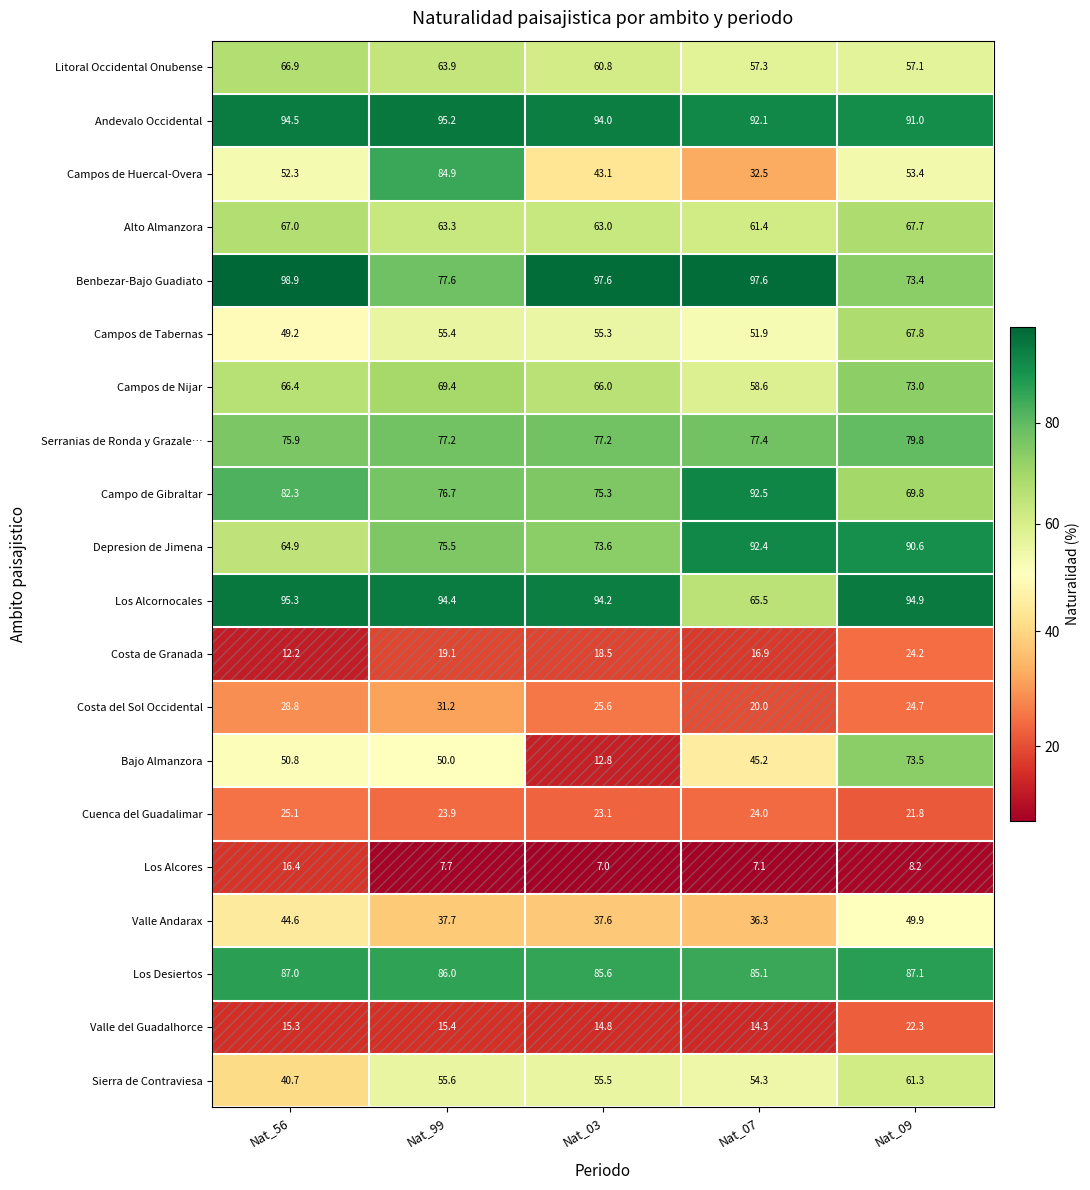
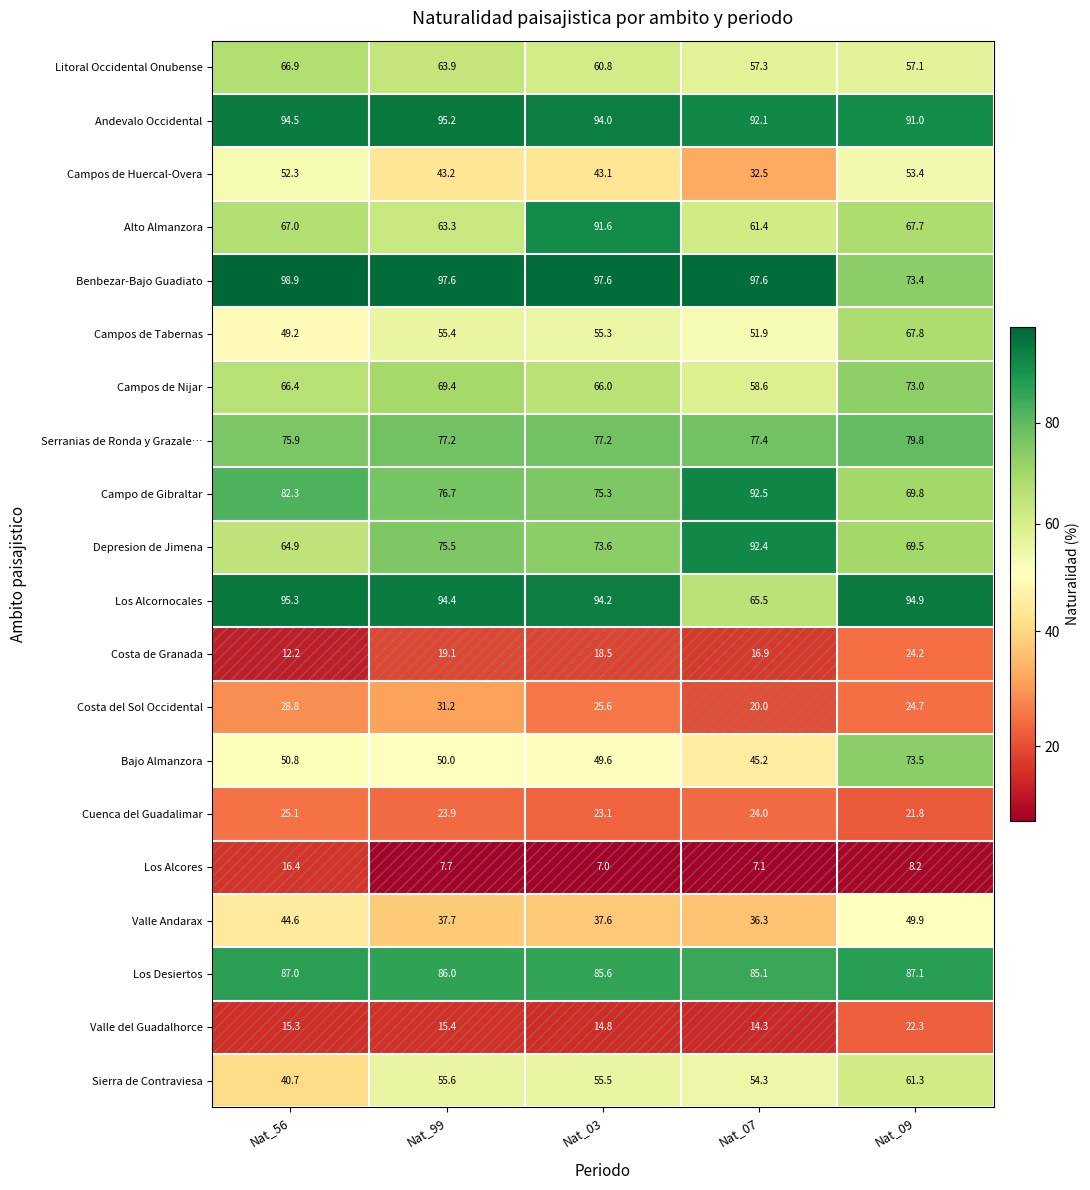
Campos de Huercal-Overa, Nat_99: 84.9 -> 43.2
Alto Almanzora, Nat_03: 63.0 -> 91.6
Benbezar-Bajo Guadiato, Nat_99: 77.6 -> 97.6
Depresion de Jimena, Nat_09: 90.6 -> 69.5
Bajo Almanzora, Nat_03: 12.8 -> 49.6
